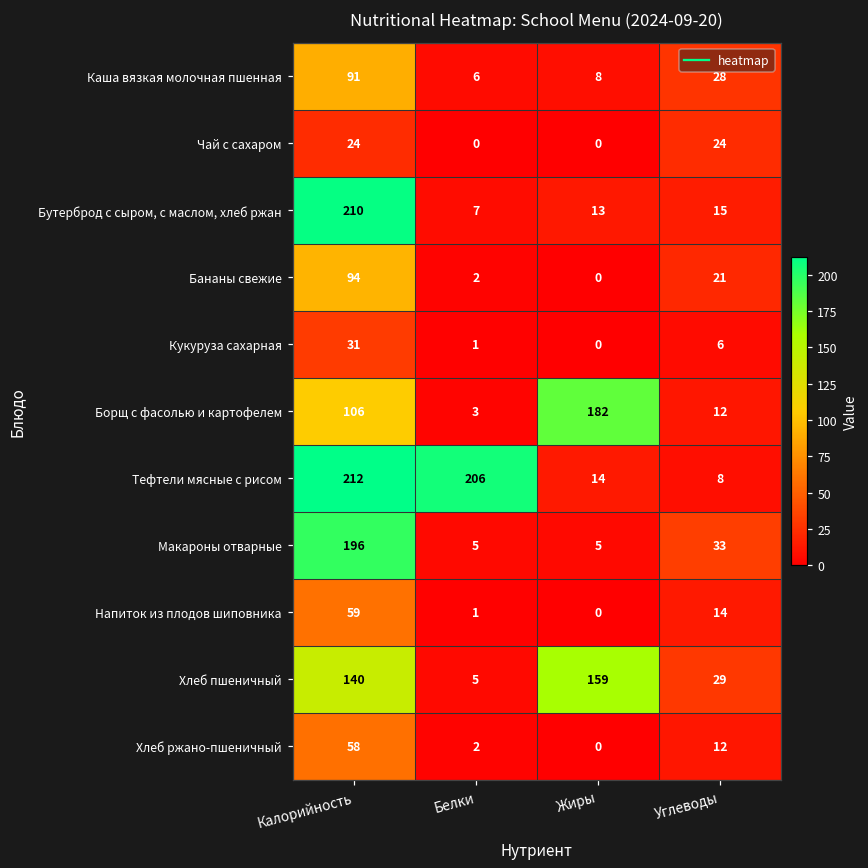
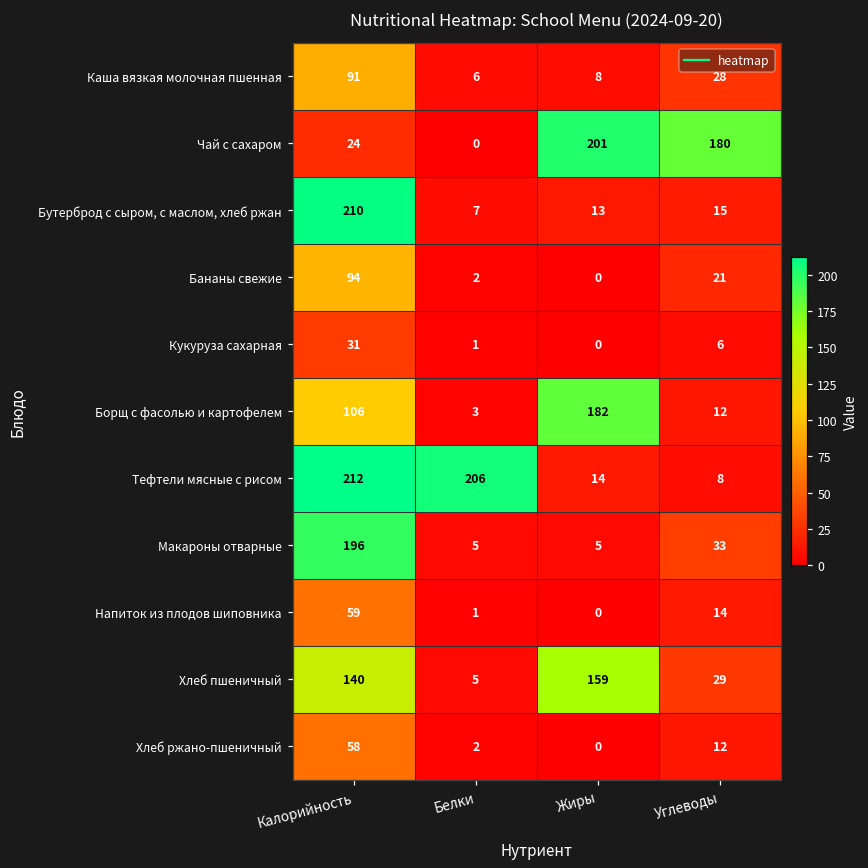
Чай с сахаром, Жиры: 0 -> 201
Чай с сахаром, Углеводы: 24 -> 180
